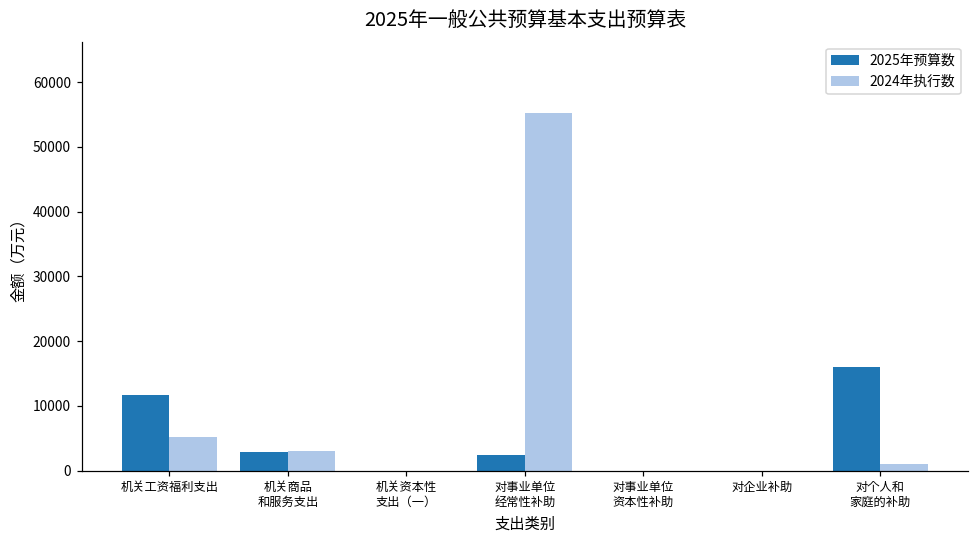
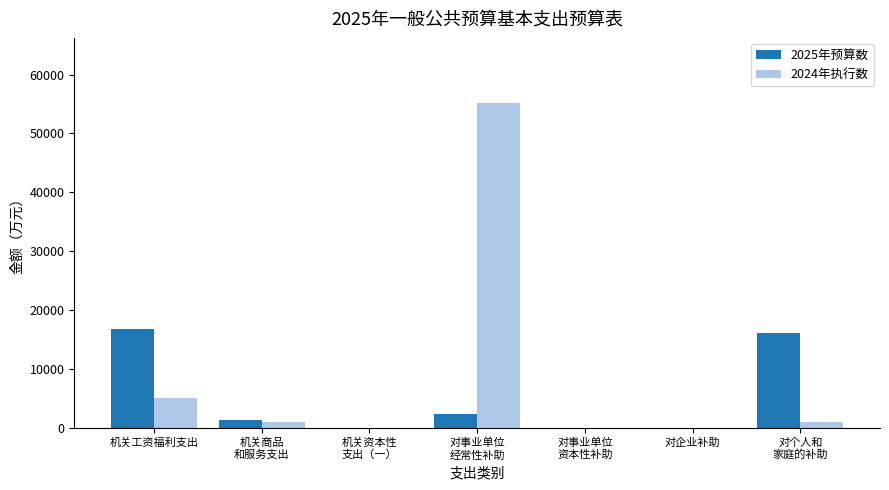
2025年预算数, 机关工资福利支出: 12000 -> 17000
2025年预算数, 机关商品 和服务支出: 3000 -> 1000
2024年执行数, 机关商品 和服务支出: 3000 -> 1000
